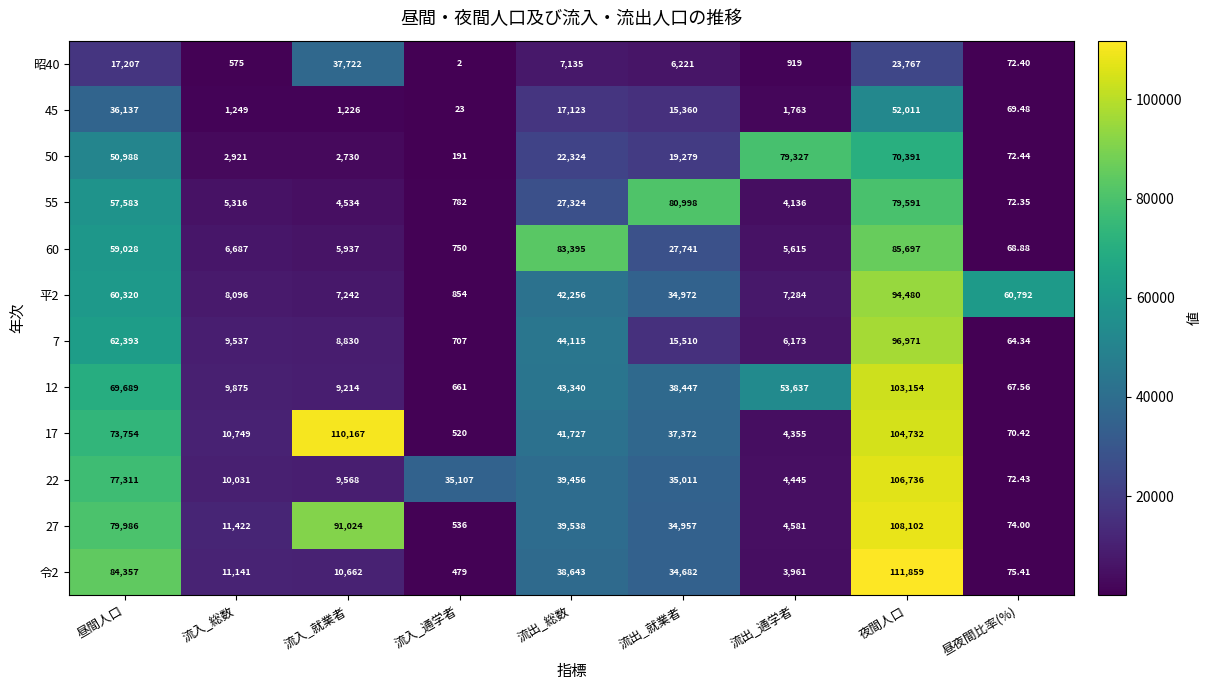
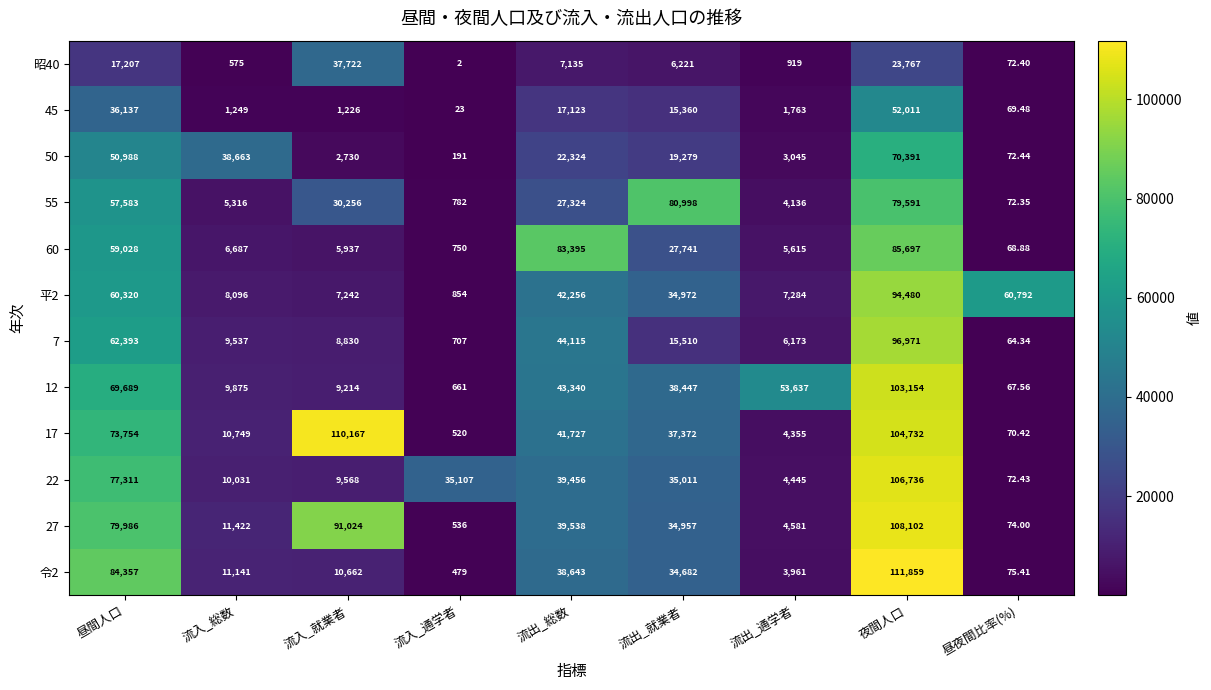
50, 流入_総数: 2,921 -> 38,663
50, 流出_通学者: 79,327 -> 3,045
55, 流入_就業者: 4,534 -> 30,256
